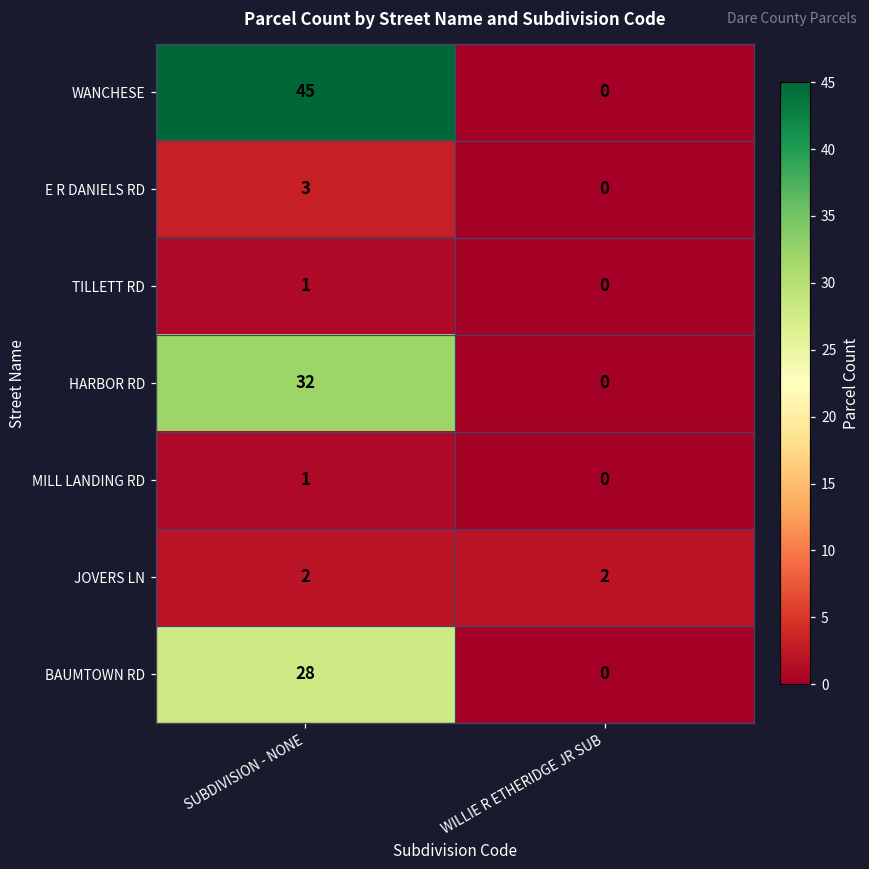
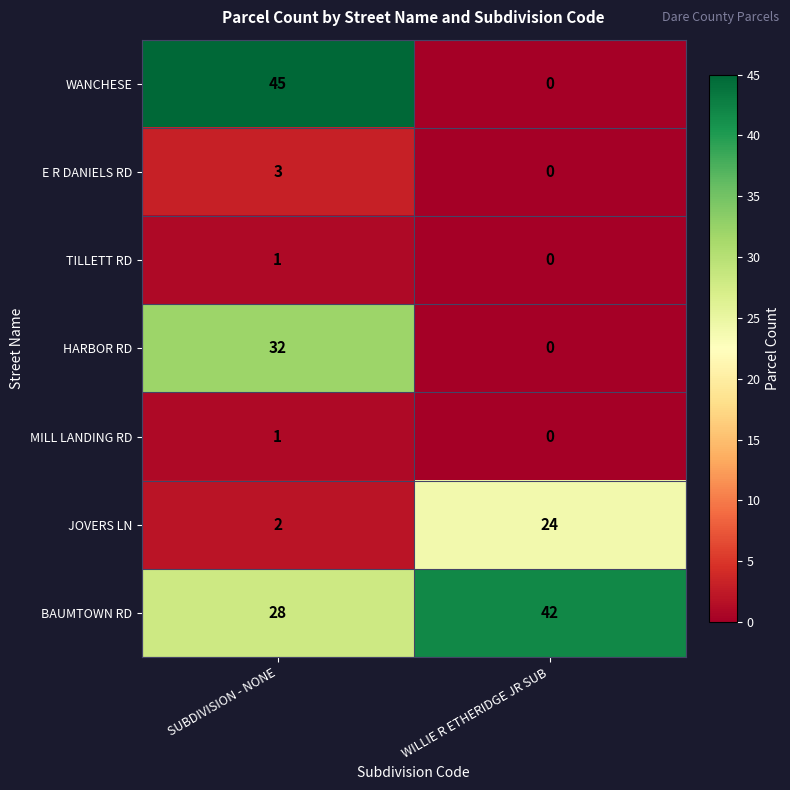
JOVERS LN, WILLIE R ETHERIDGE JR SUB: 2 -> 24
BAUMTOWN RD, WILLIE R ETHERIDGE JR SUB: 0 -> 42
